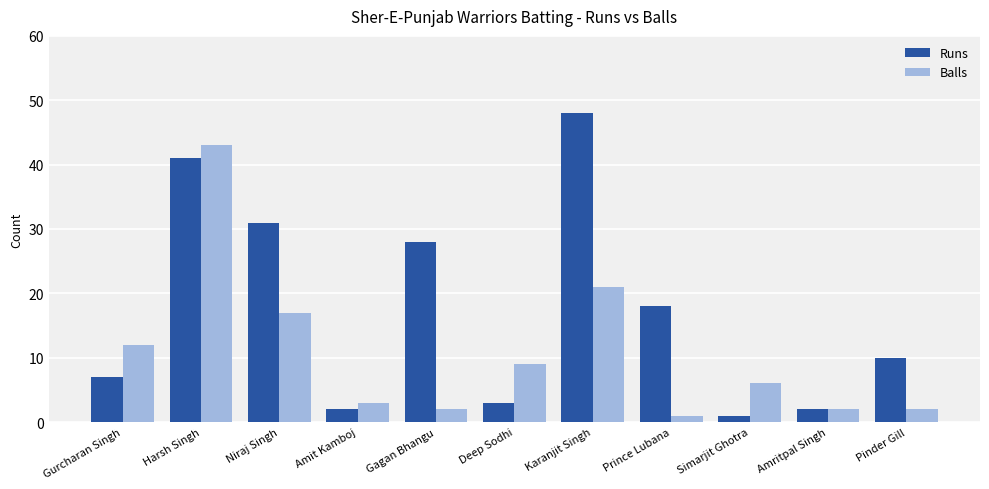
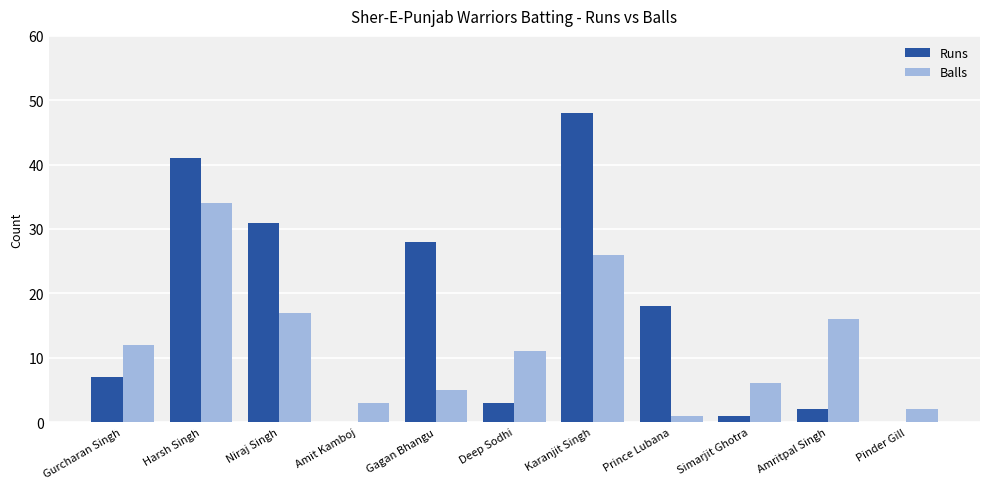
Balls, Harsh Singh: 43 -> 34
Runs, Amit Kamboj: 2 -> 0
Balls, Gagan Bhangu: 2 -> 5
Balls, Deep Sodhi: 9 -> 11
Balls, Karanjit Singh: 21 -> 26
Balls, Amritpal Singh: 2 -> 16
Runs, Pinder Gill: 10 -> 0
